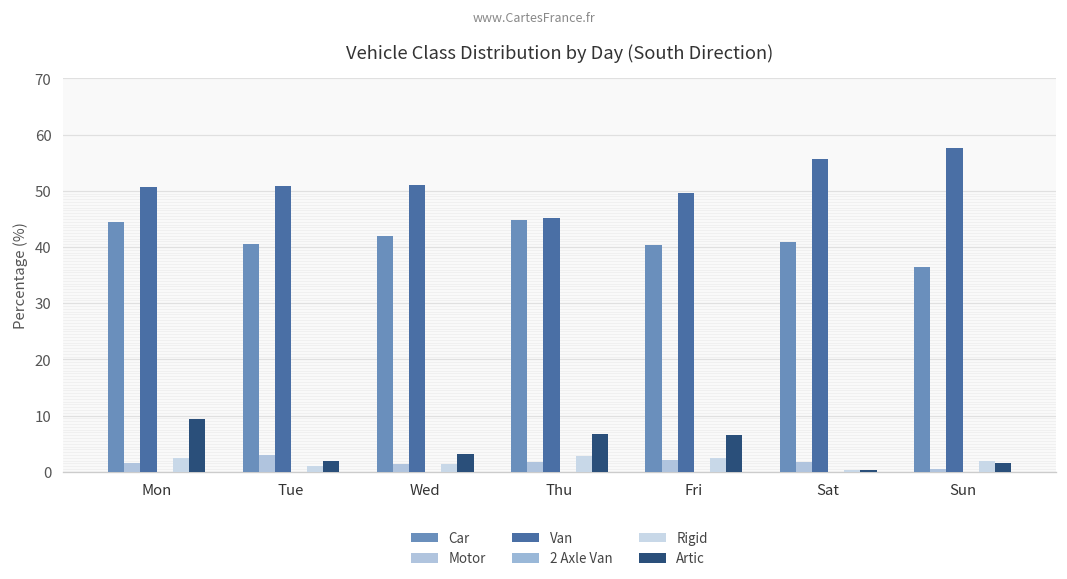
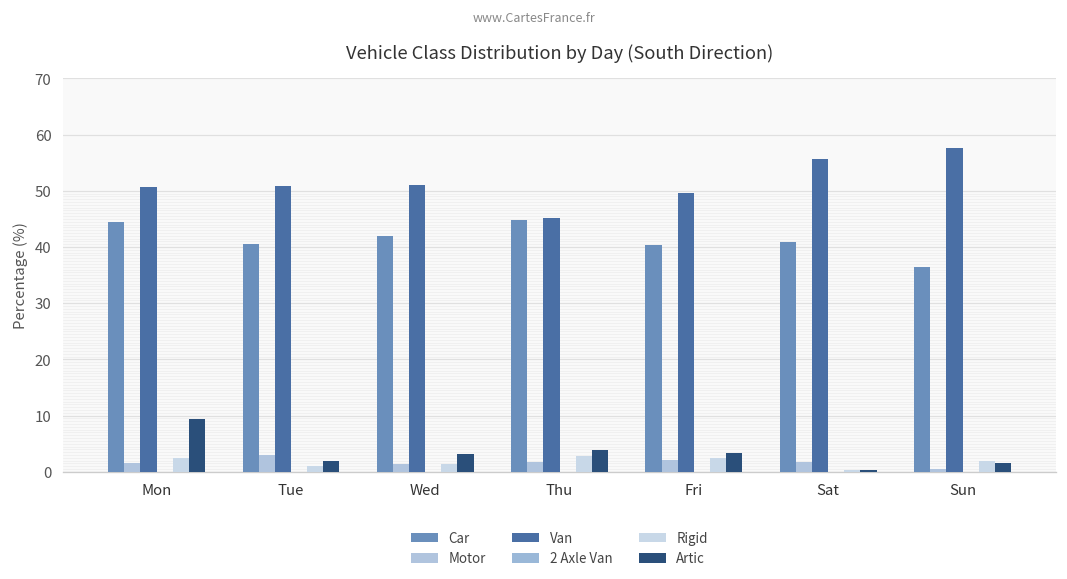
Artic, Thu: 7 -> 4
Artic, Fri: 7 -> 3
